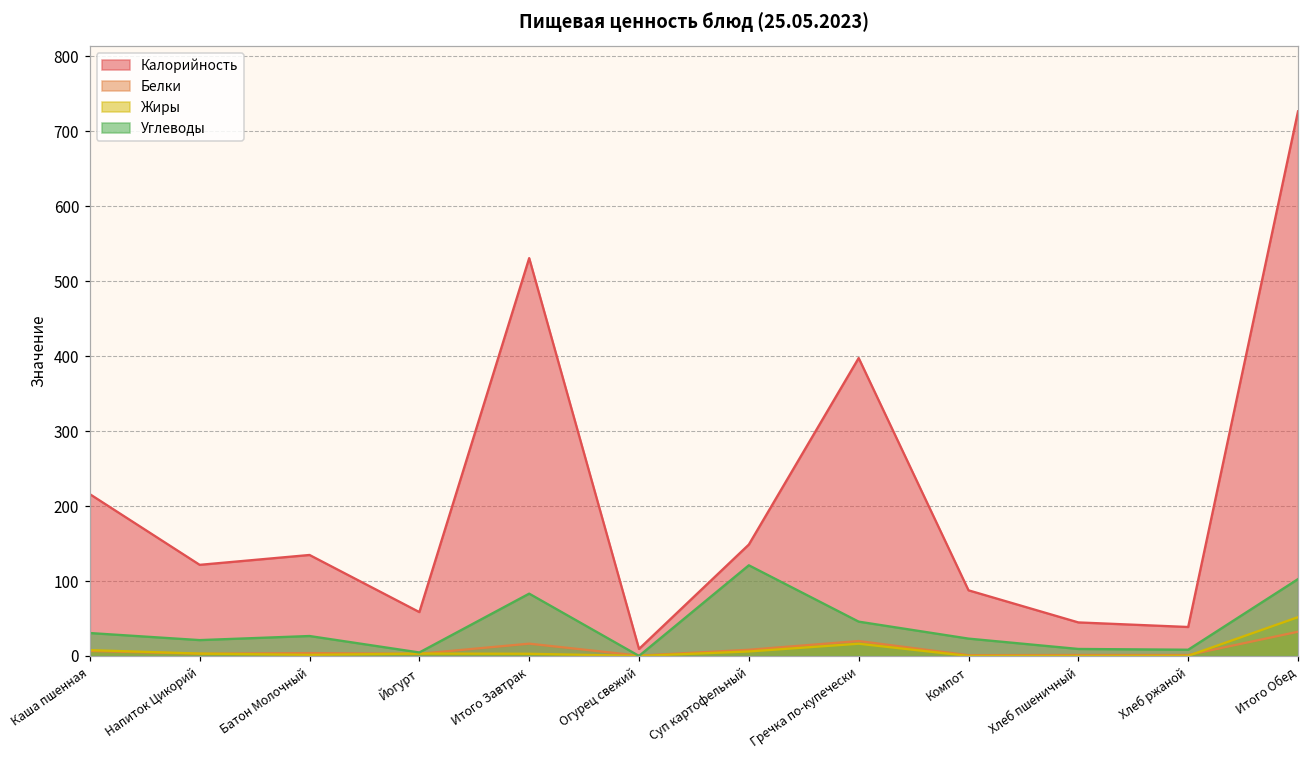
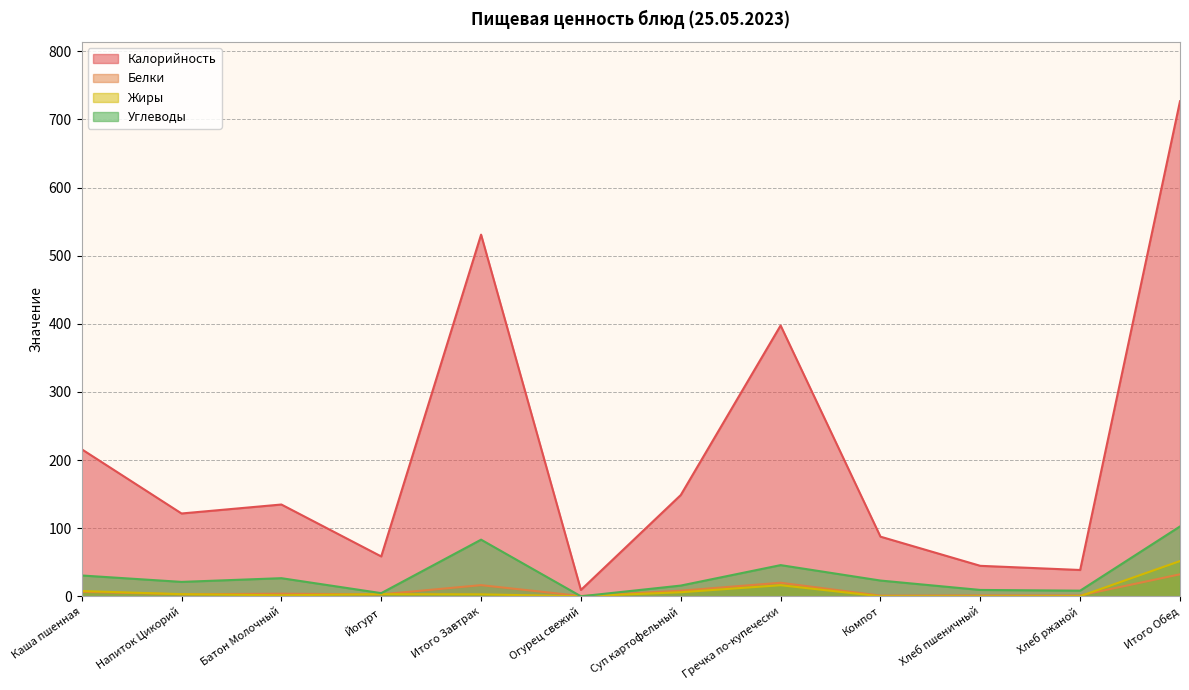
Углеводы, Суп картофельный: 120 -> 20
